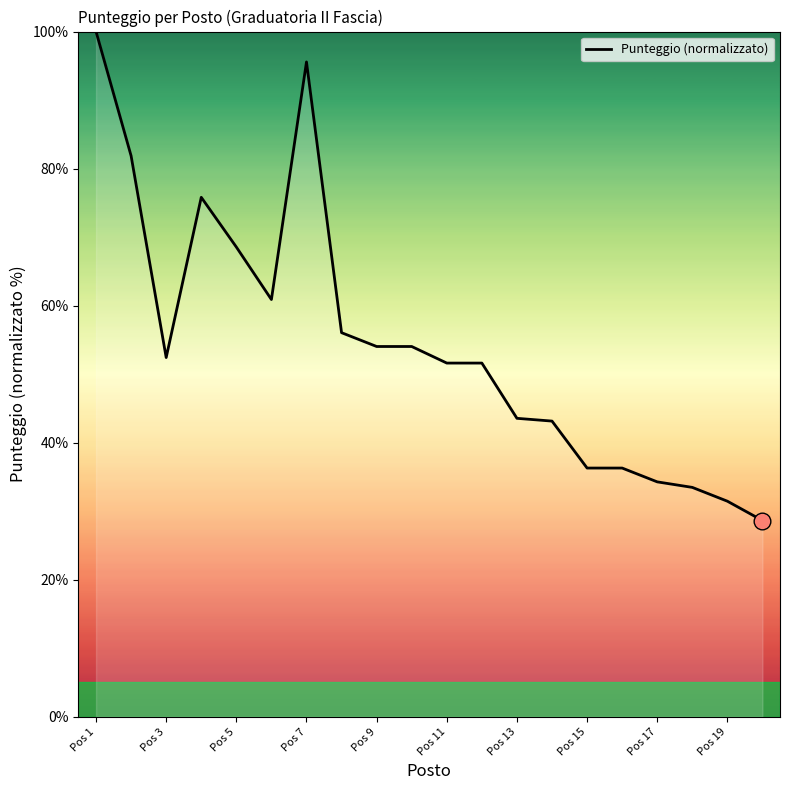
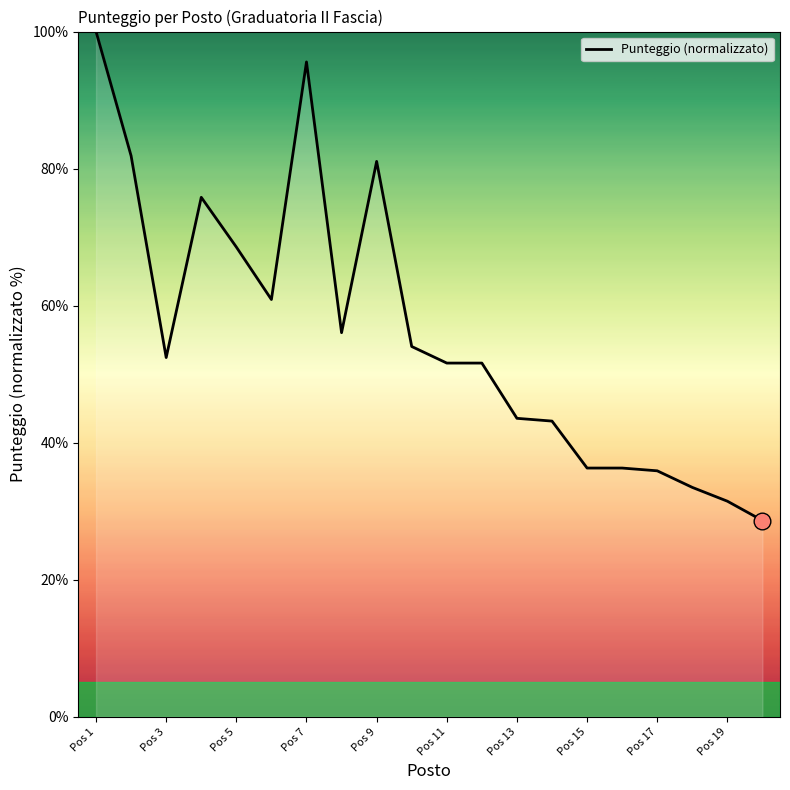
Punteggio (normalizzato), Pos 9: 54% -> 81%
Punteggio (normalizzato), Pos 17: 34% -> 36%
